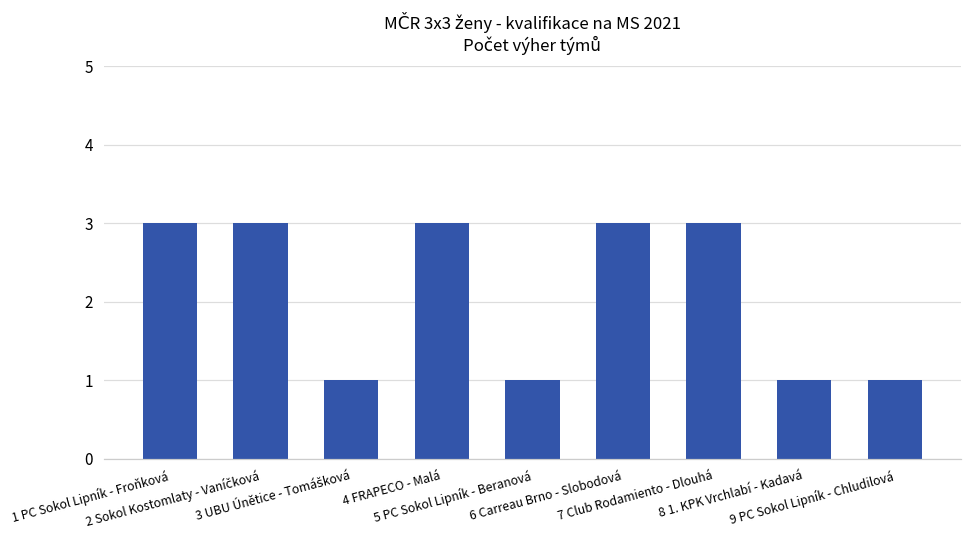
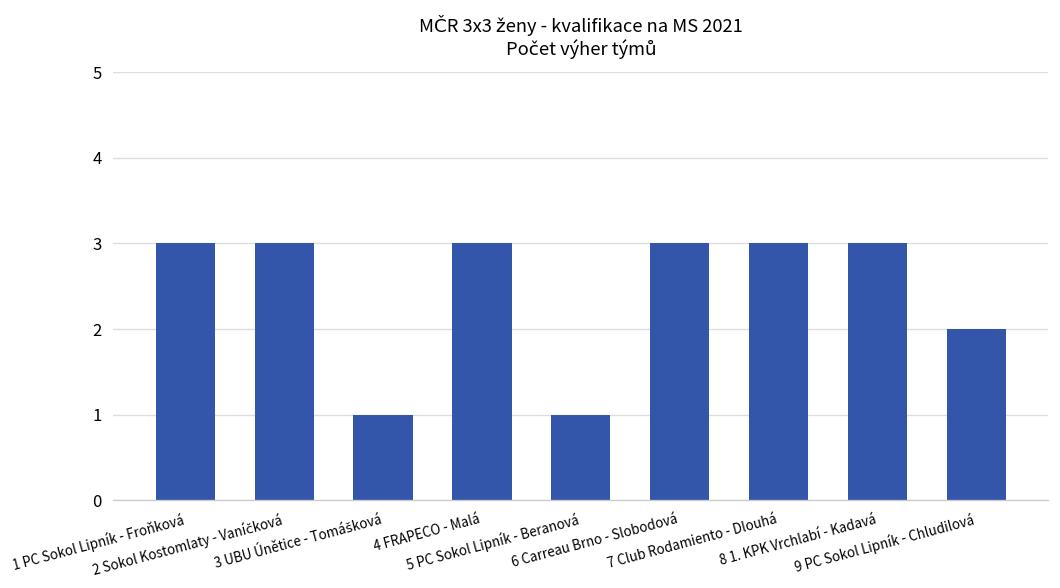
8 1. KPK Vrchlabí - Kadavá: 1 -> 3
9 PC Sokol Lipník - Chludilová: 1 -> 2
